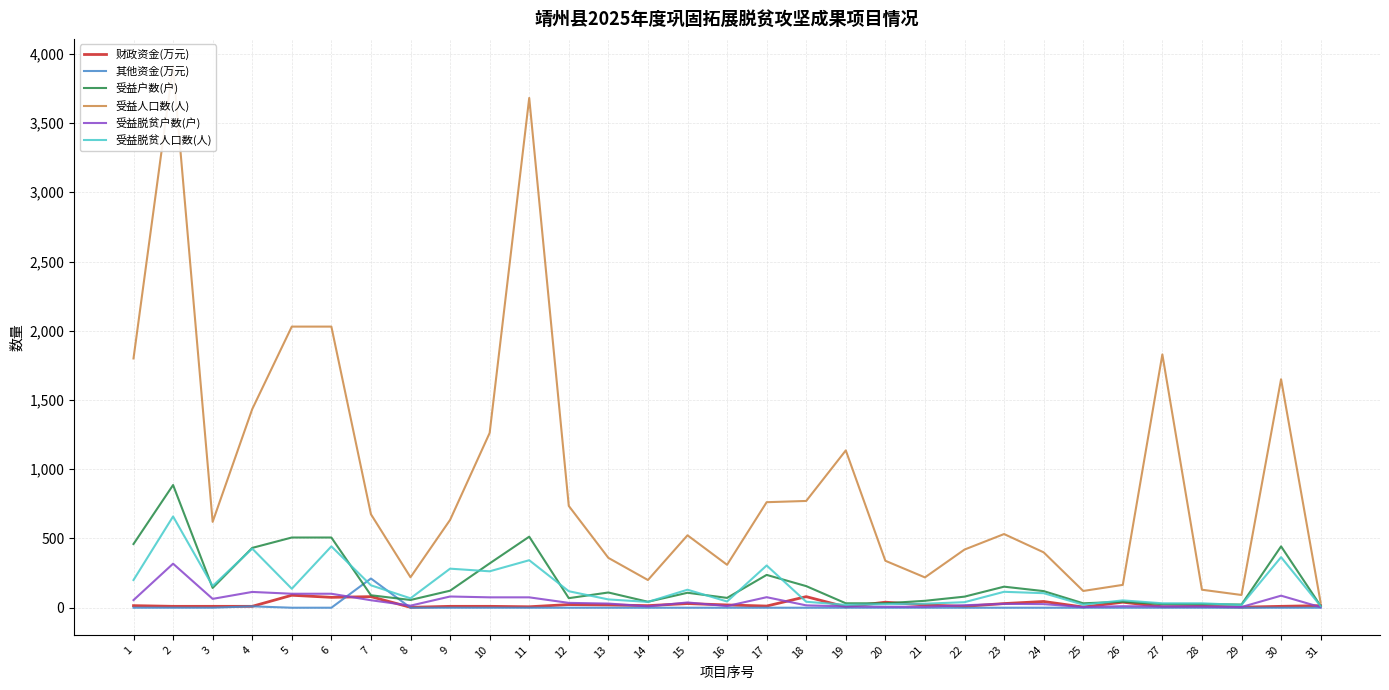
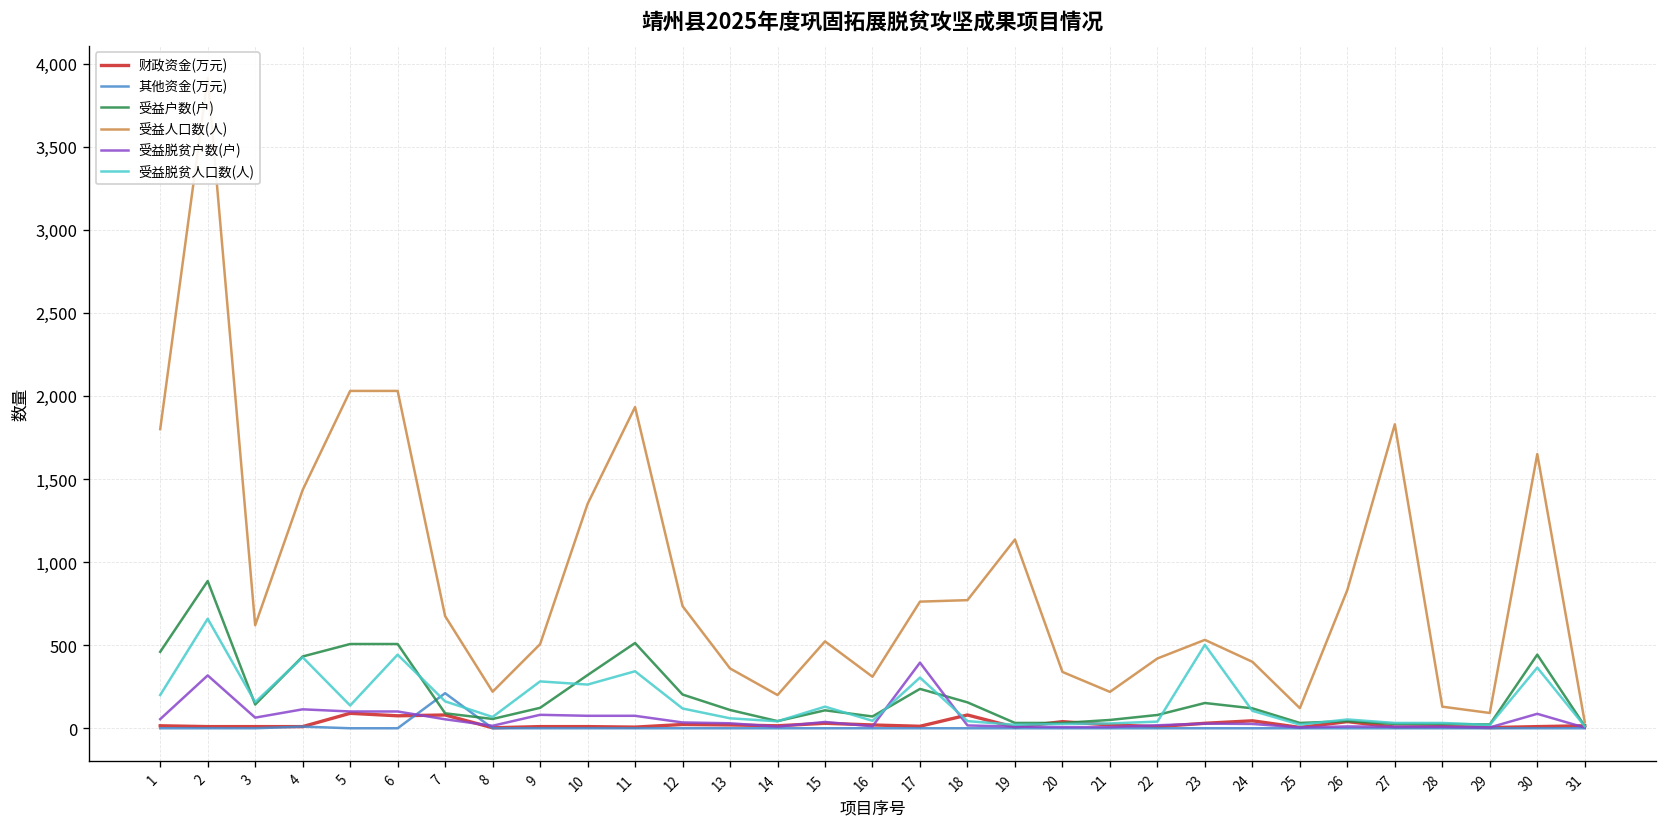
受益人口数(人), 9: 630 -> 510
受益人口数(人), 10: 1,260 -> 1,350
受益人口数(人), 11: 3,680 -> 1,930
受益户数(户), 12: 70 -> 200
受益脱贫户数(户), 17: 80 -> 400
受益脱贫人口数(人), 23: 120 -> 500
受益人口数(人), 26: 170 -> 830
